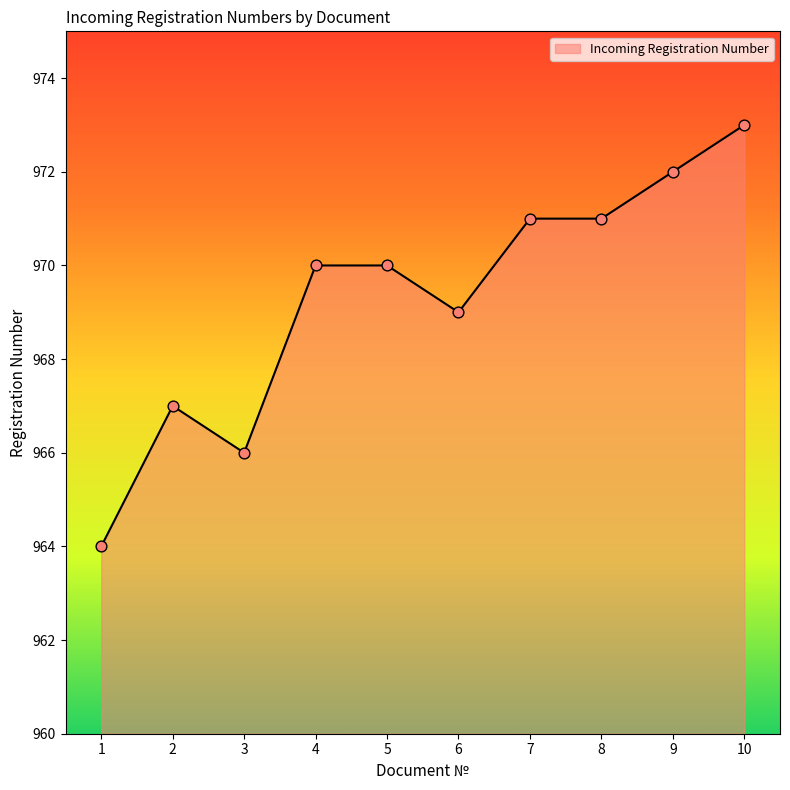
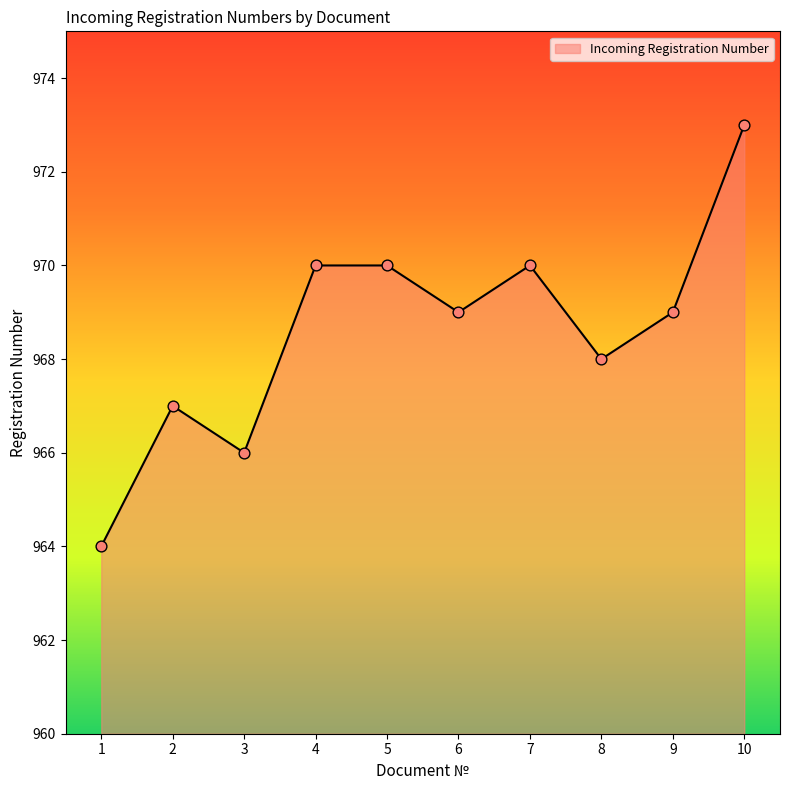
7: 971 -> 970
8: 971 -> 968
9: 972 -> 969
